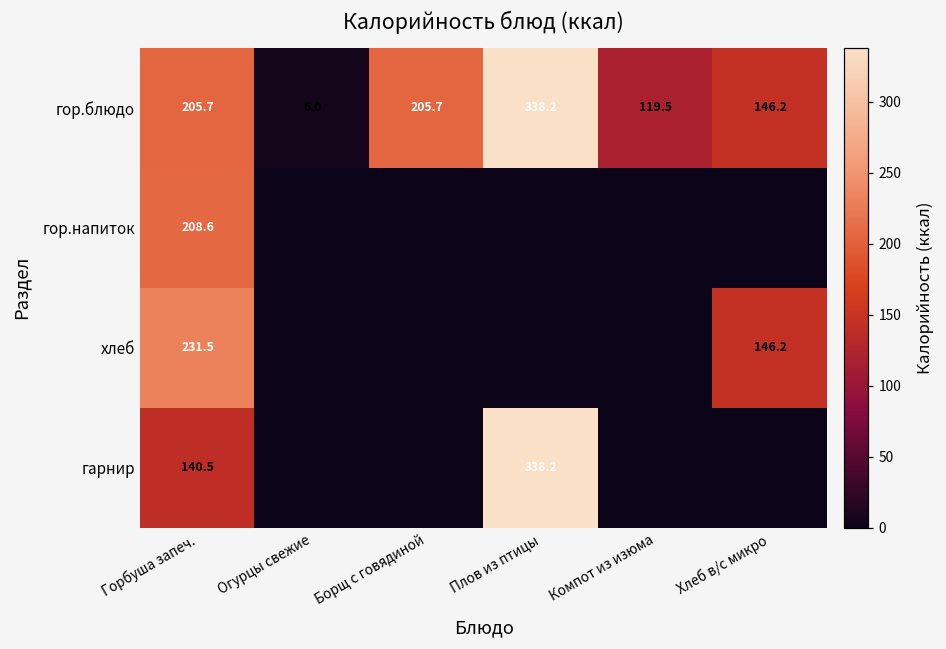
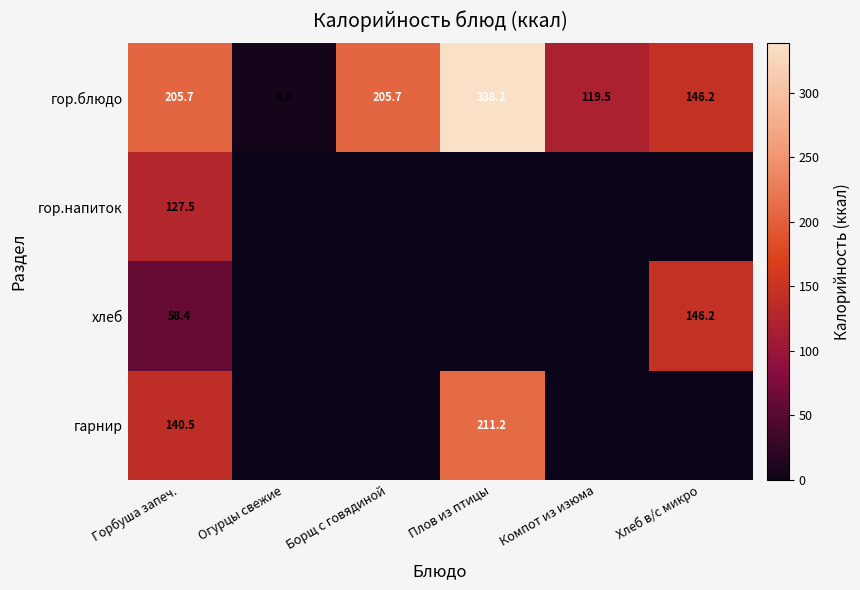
гор.напиток, Горбуша запеч.: 208.6 -> 127.5
хлеб, Горбуша запеч.: 231.5 -> 58.4
гарнир, Плов из птицы: 338.2 -> 211.2
